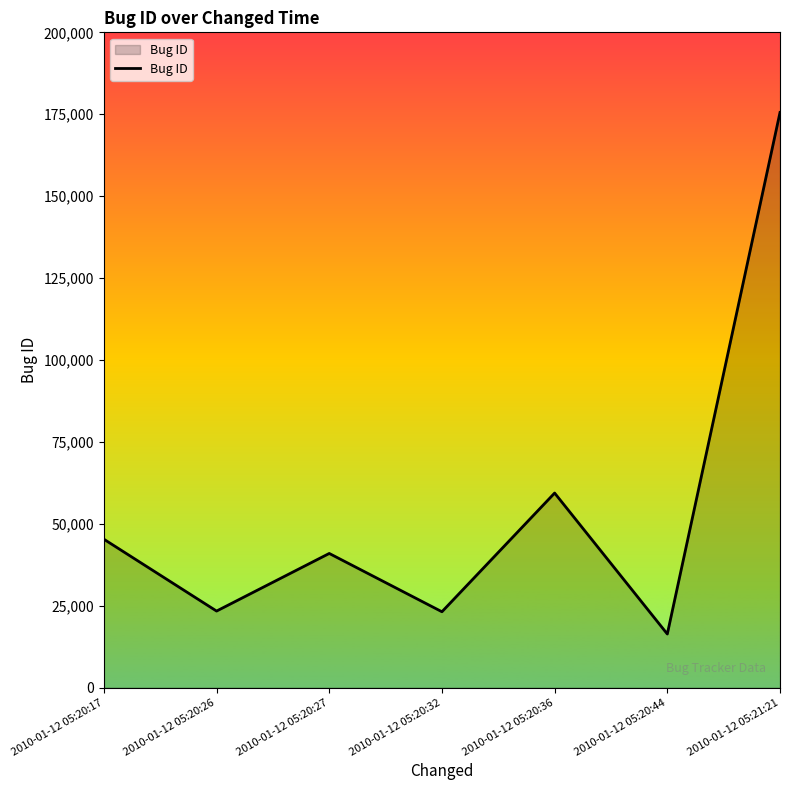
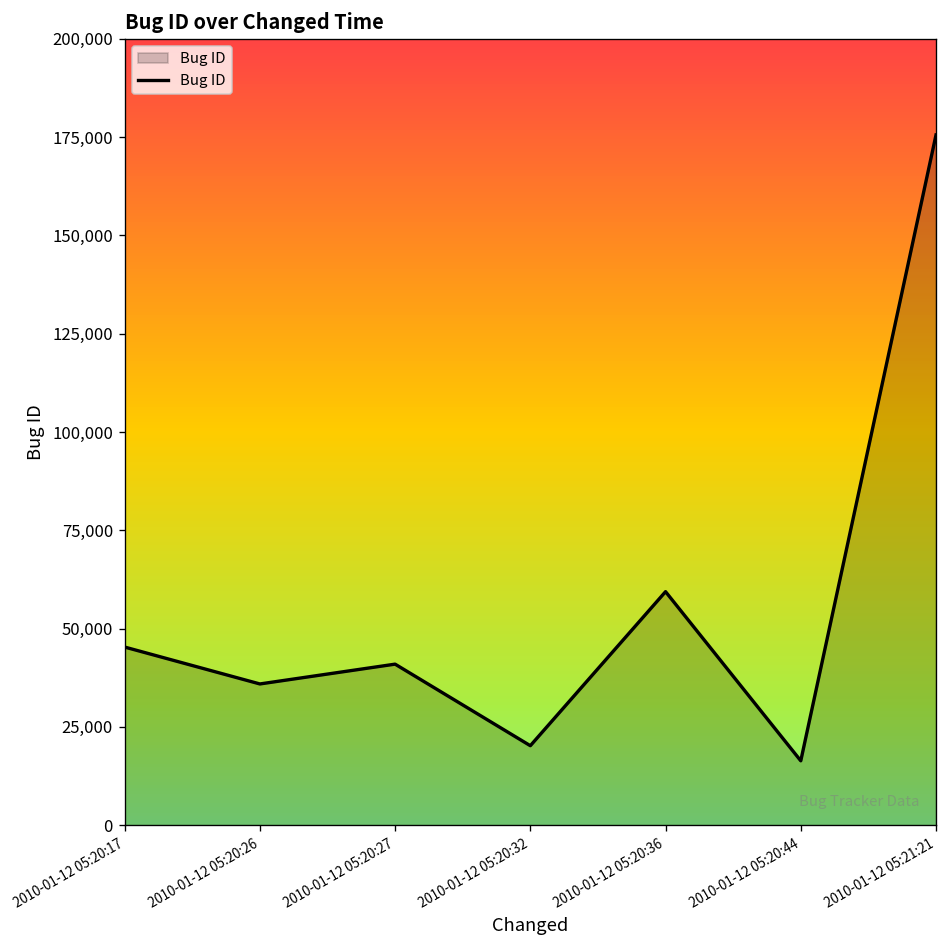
2010-01-12 05:20:26: 23,000 -> 36,000
2010-01-12 05:20:32: 23,000 -> 20,000
